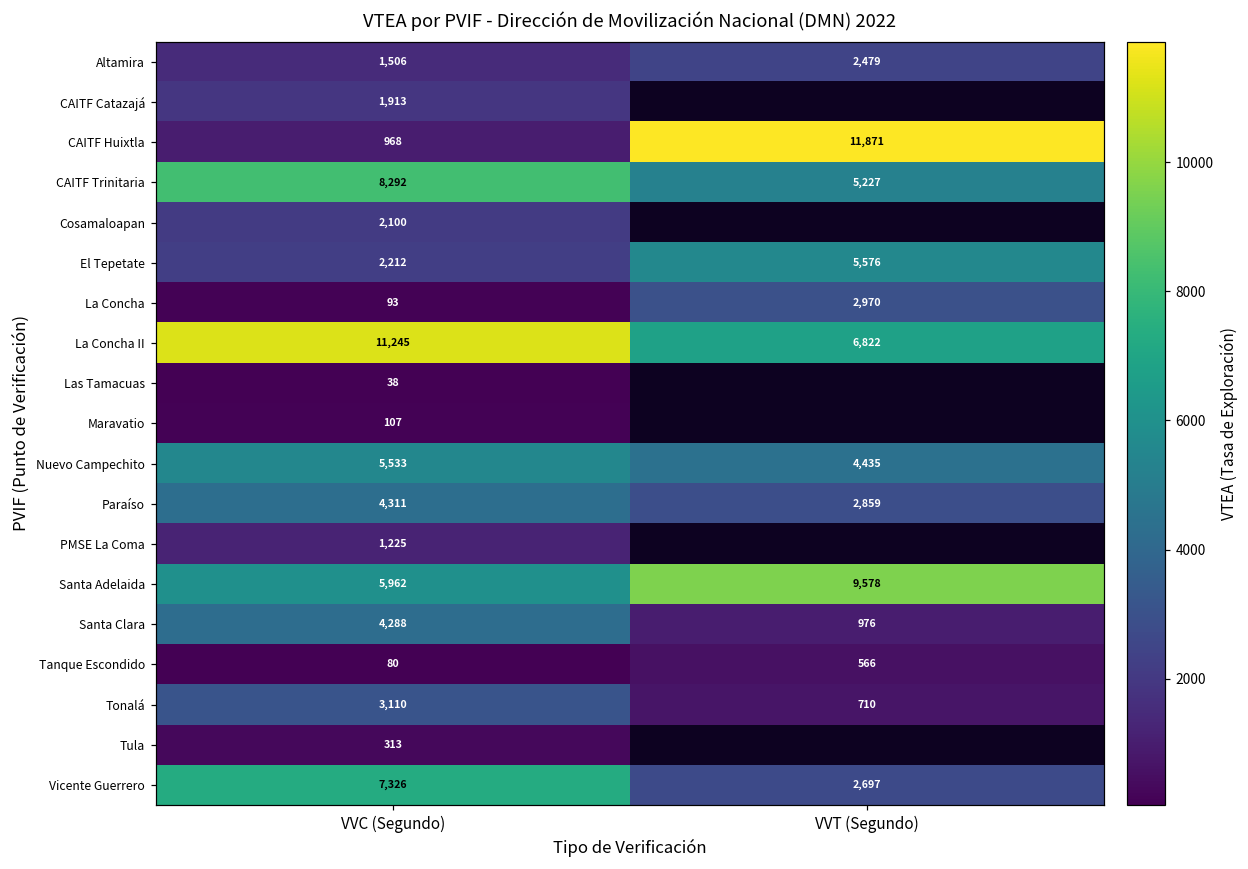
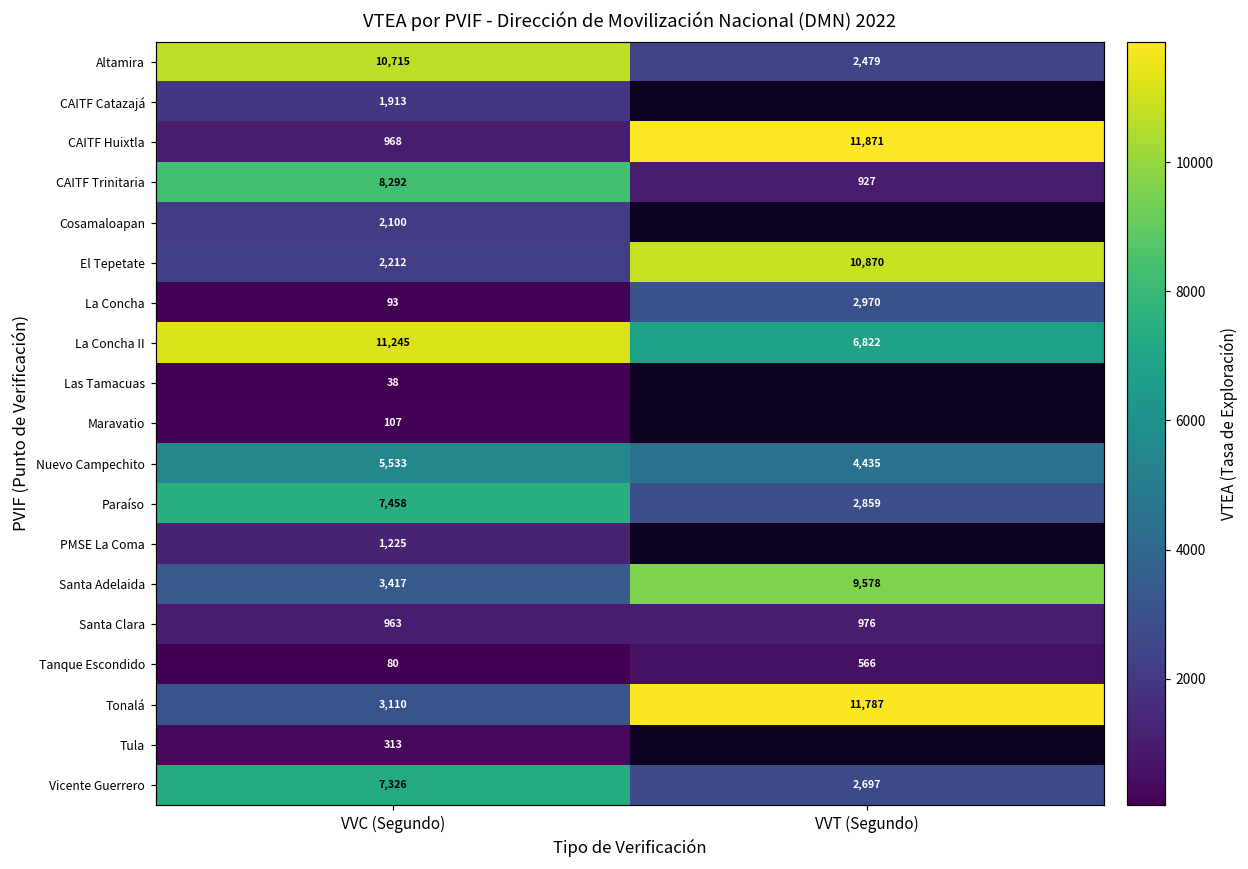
Altamira, VVC (Segundo): 1,506 -> 10,715
CAITF Trinitaria, VVT (Segundo): 5,227 -> 927
El Tepetate, VVT (Segundo): 5,576 -> 10,870
Paraíso, VVC (Segundo): 4,311 -> 7,458
Santa Adelaida, VVC (Segundo): 5,962 -> 3,417
Santa Clara, VVC (Segundo): 4,288 -> 963
Tonalá, VVT (Segundo): 710 -> 11,787
